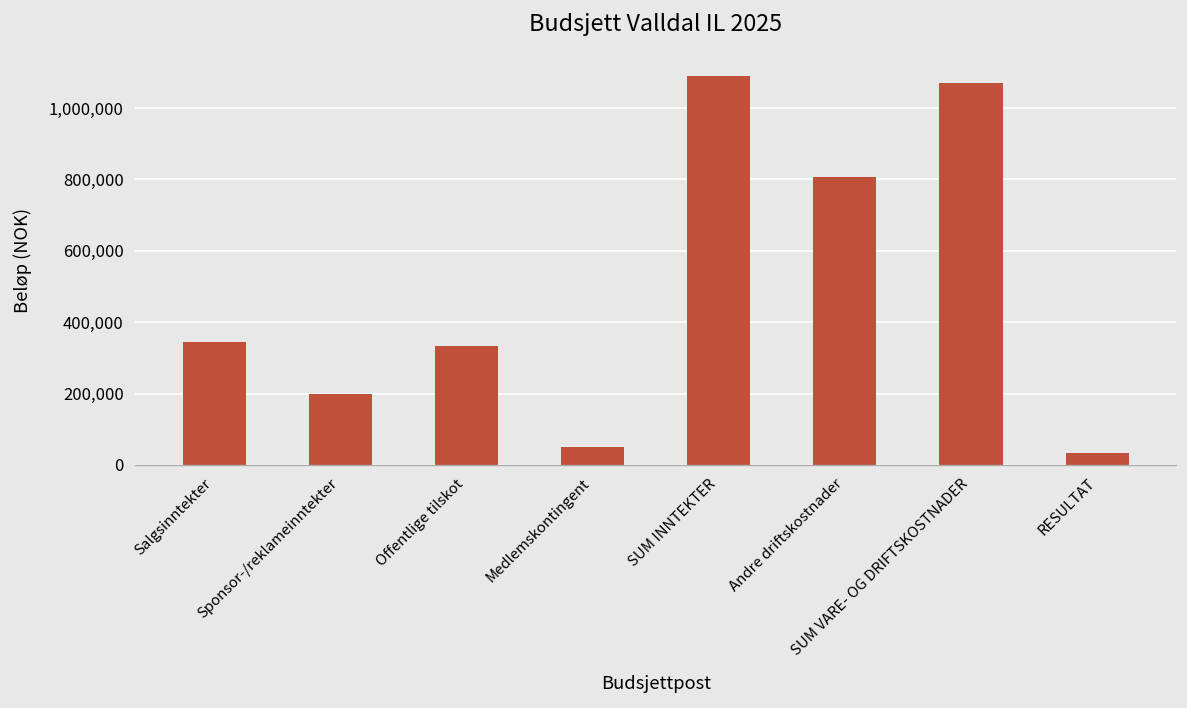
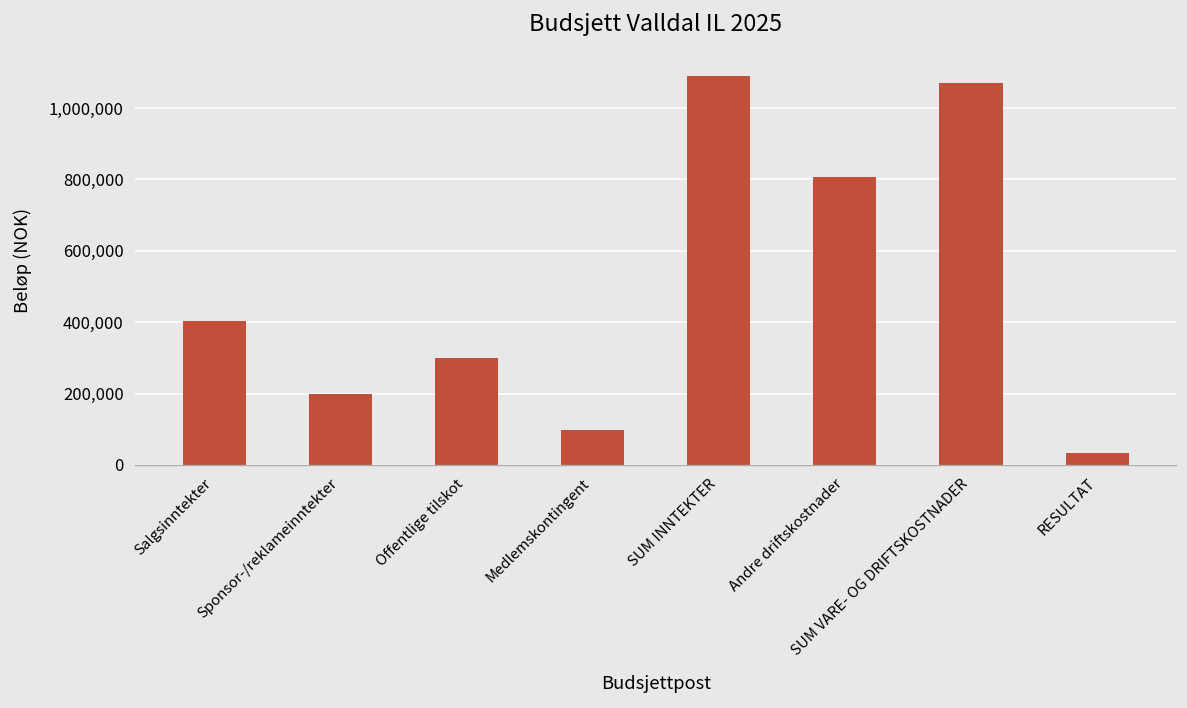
Salgsinntekter: 340,000 -> 400,000
Offentlige tilskot: 330,000 -> 300,000
Medlemskontingent: 50,000 -> 100,000
